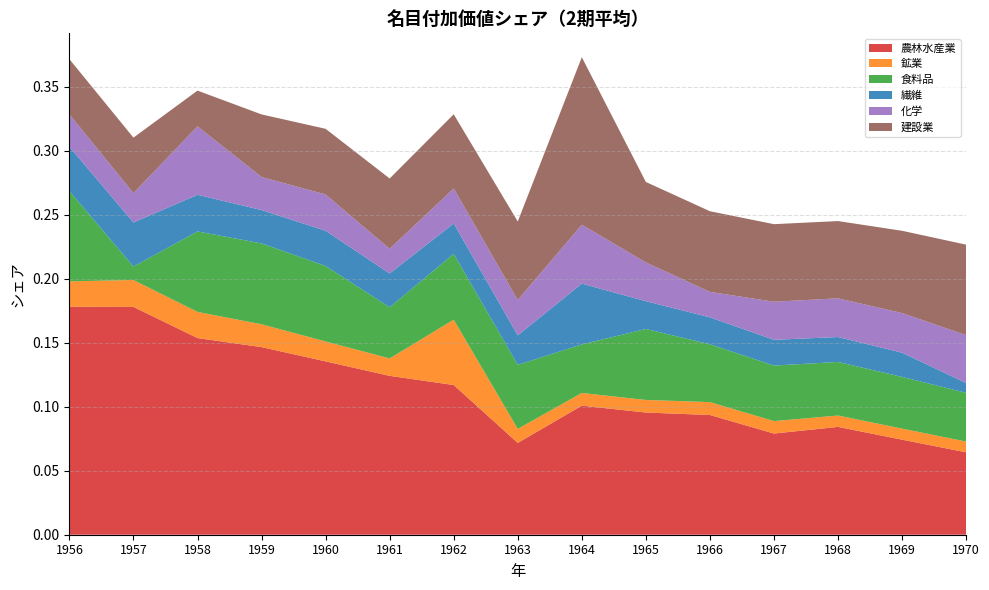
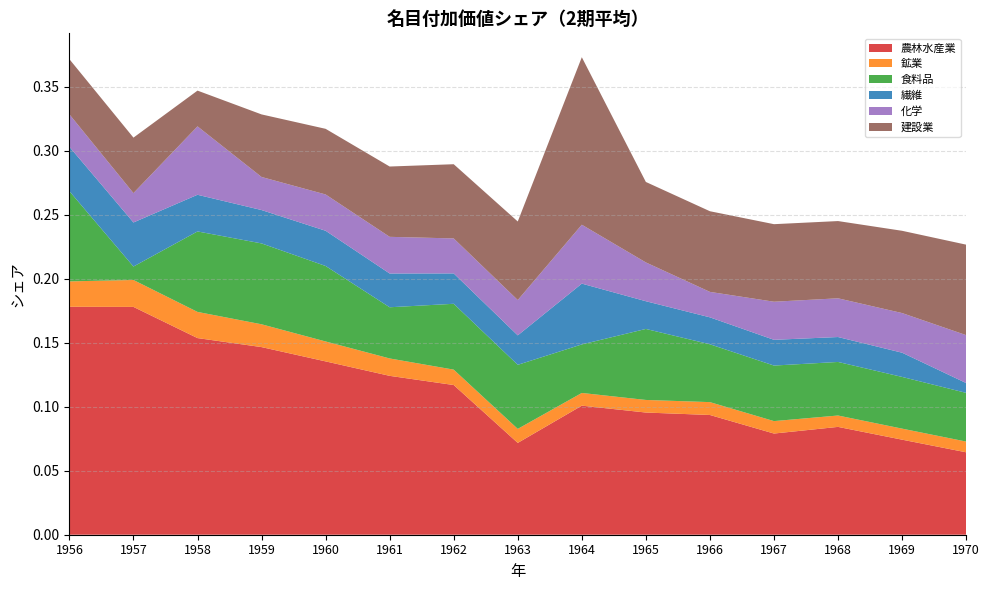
化学, 1961: 0.019 -> 0.029
鉱業, 1962: 0.051 -> 0.012
